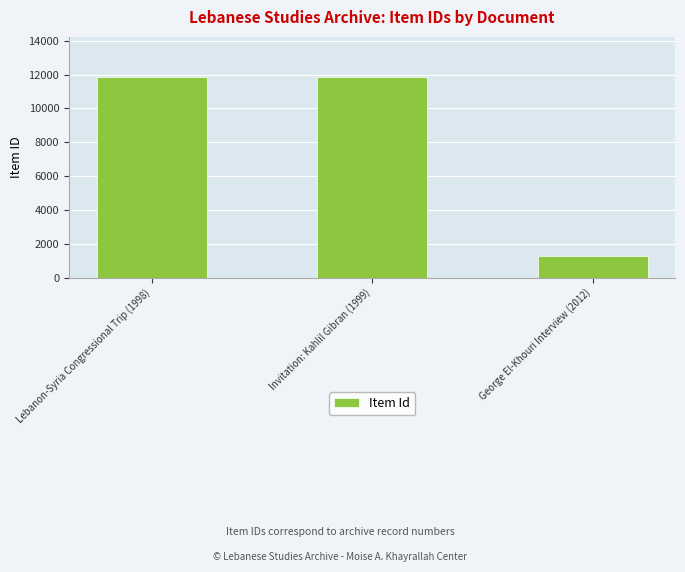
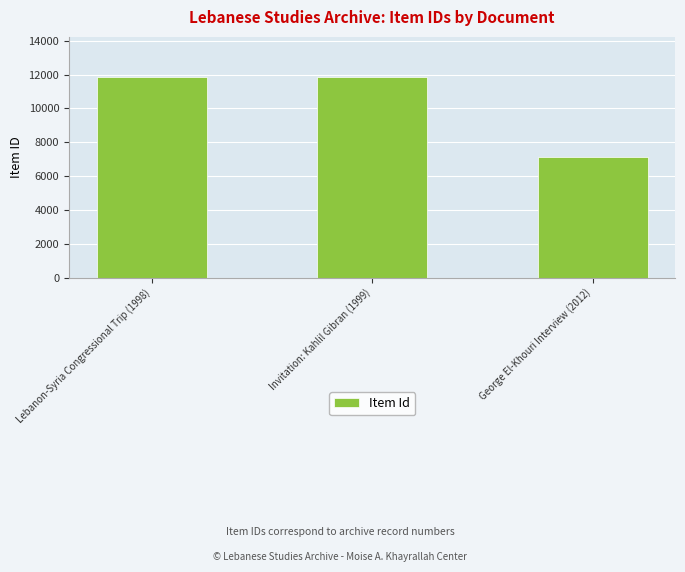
George El-Khouri Interview (2012): 1200 -> 7100
